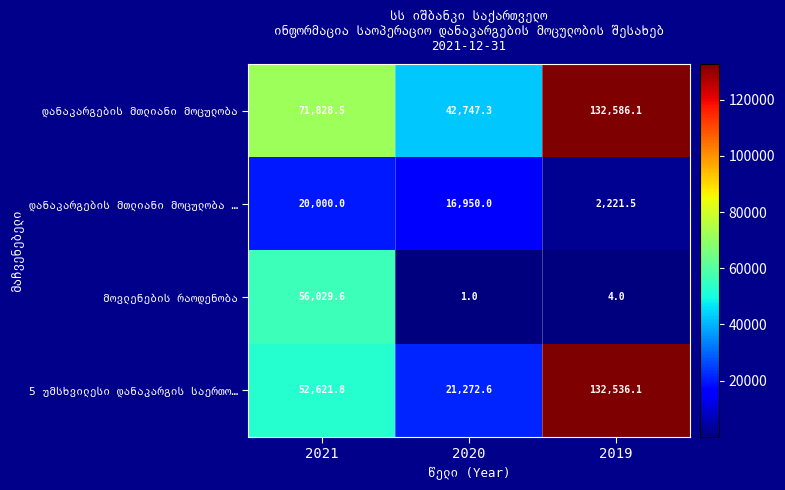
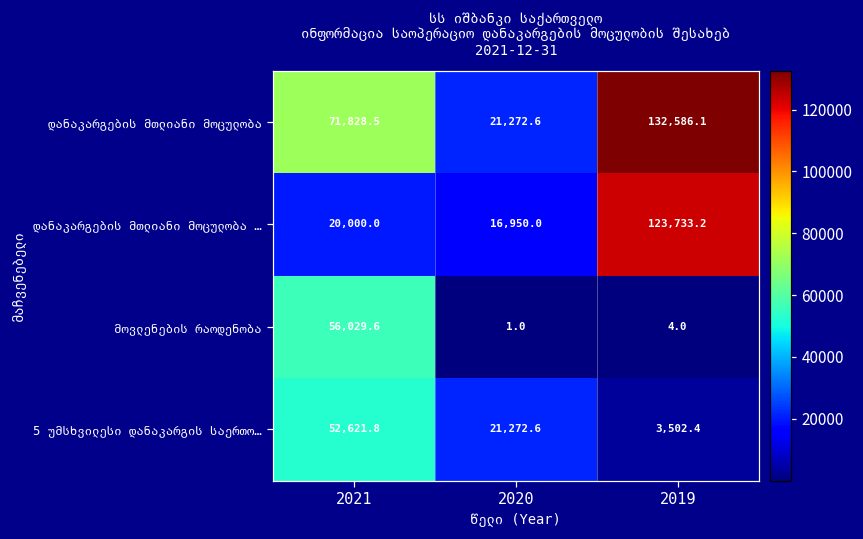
დანაკარგების მთლიანი მოცულობა, 2020: 42,747.3 -> 21,272.6
დანაკარგების მთლიანი მოცულობა …, 2019: 2,221.5 -> 123,733.2
5 უმსხვილესი დანაკარგის საერთო…, 2019: 132,536.1 -> 3,502.4
